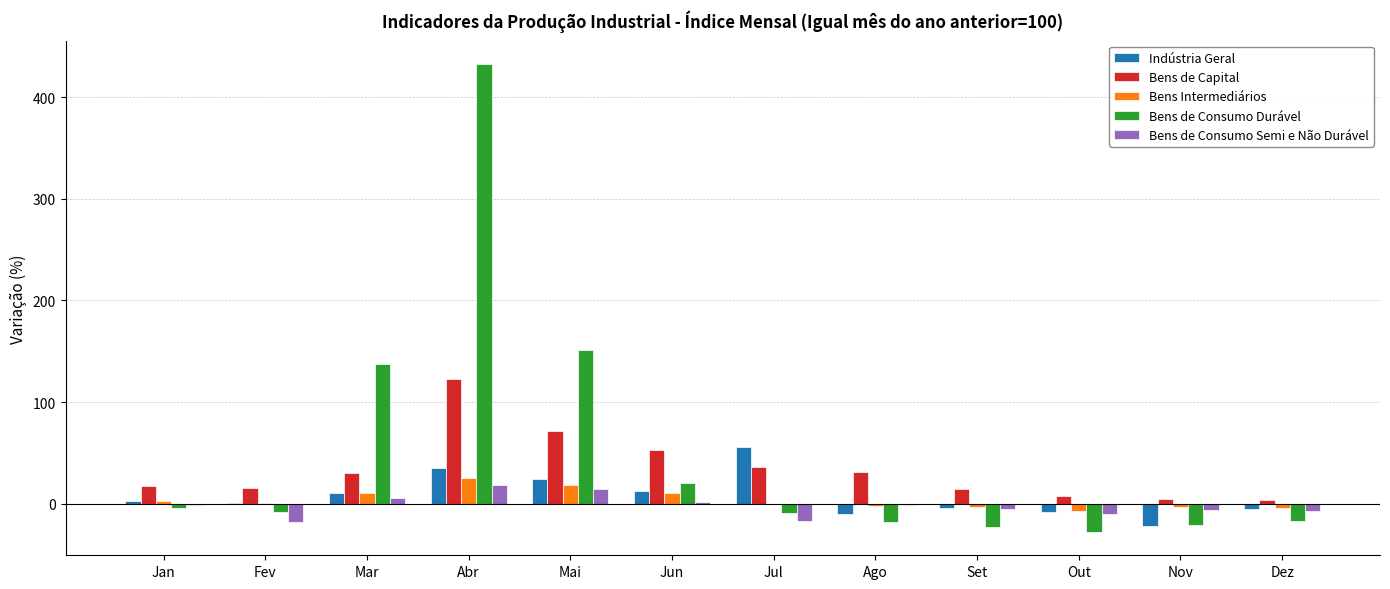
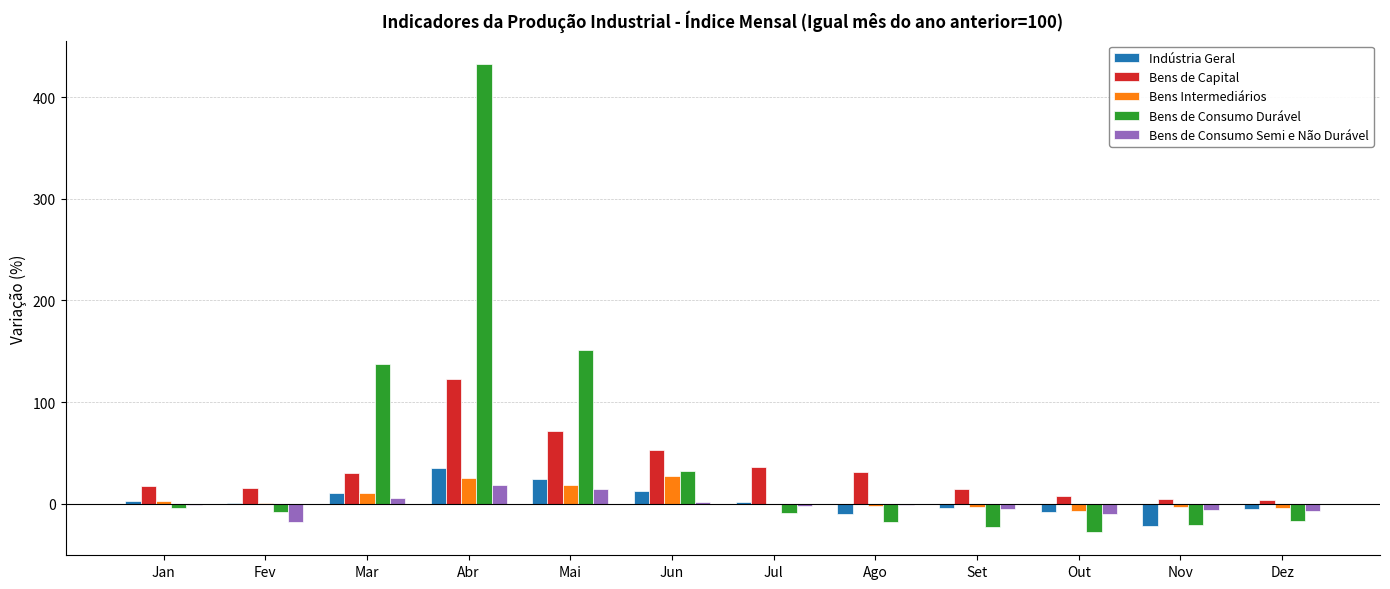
Bens Intermediários, Jun: 11 -> 27
Bens de Consumo Durável, Jun: 21 -> 32
Indústria Geral, Jul: 56 -> 1
Bens de Consumo Semi e Não Durável, Jul: -17 -> -2
